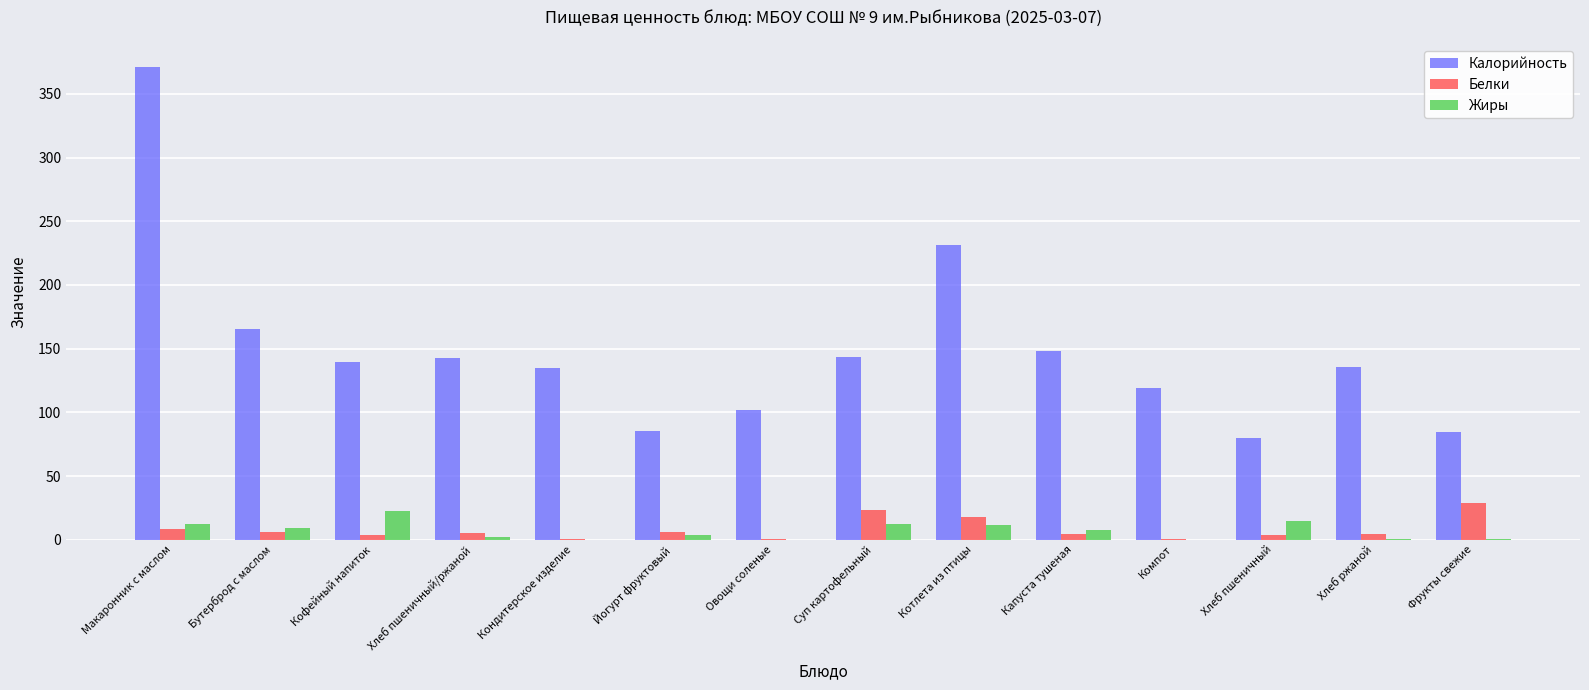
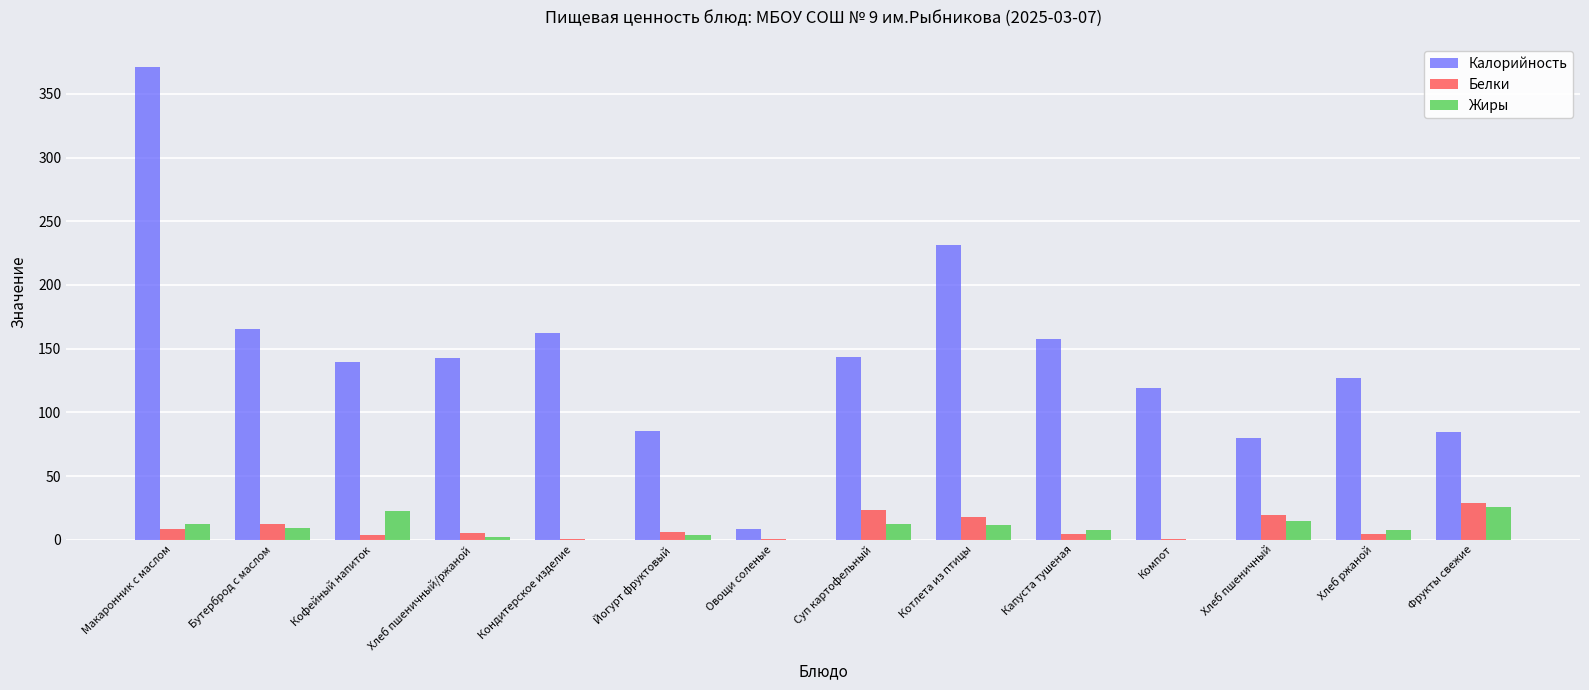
Белки, Бутерброд с маслом: 6 -> 12
Калорийность, Кондитерское изделие: 135 -> 162
Калорийность, Овощи соленые: 102 -> 8
Калорийность, Капуста тушеная: 148 -> 158
Белки, Хлеб пшеничный: 4 -> 20
Калорийность, Хлеб ржаной: 136 -> 127
Жиры, Хлеб ржаной: 1 -> 8
Жиры, Фрукты свежие: 1 -> 26
